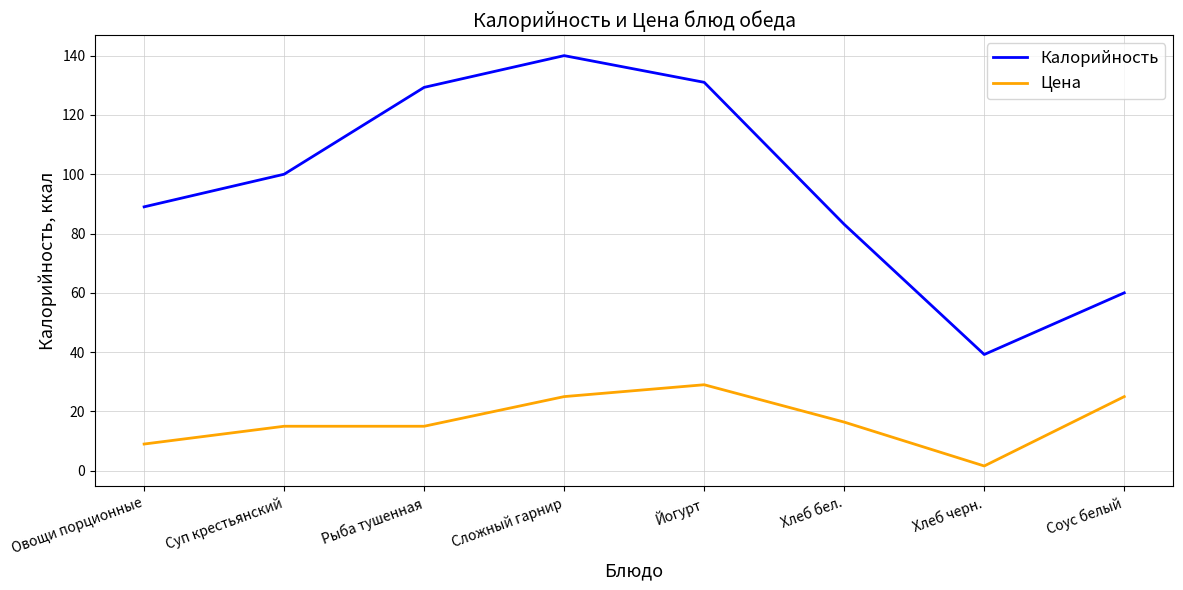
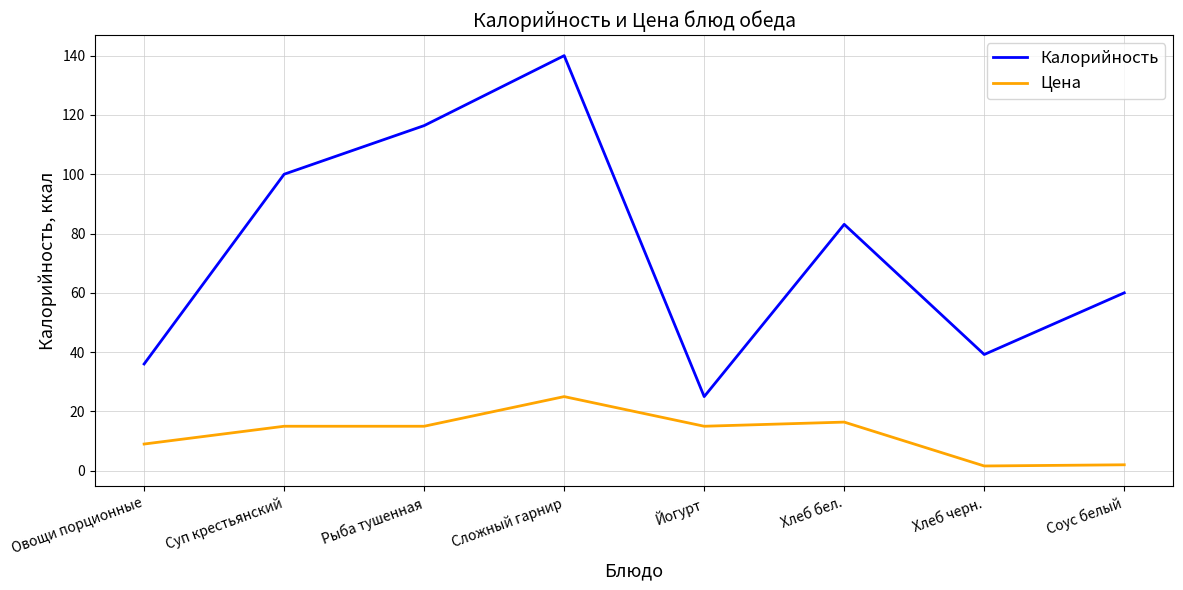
Калорийность, Овощи порционные: 89 -> 36
Калорийность, Рыба тушенная: 129 -> 116
Калорийность, Йогурт: 131 -> 25
Цена, Йогурт: 29 -> 15
Цена, Соус белый: 25 -> 2
